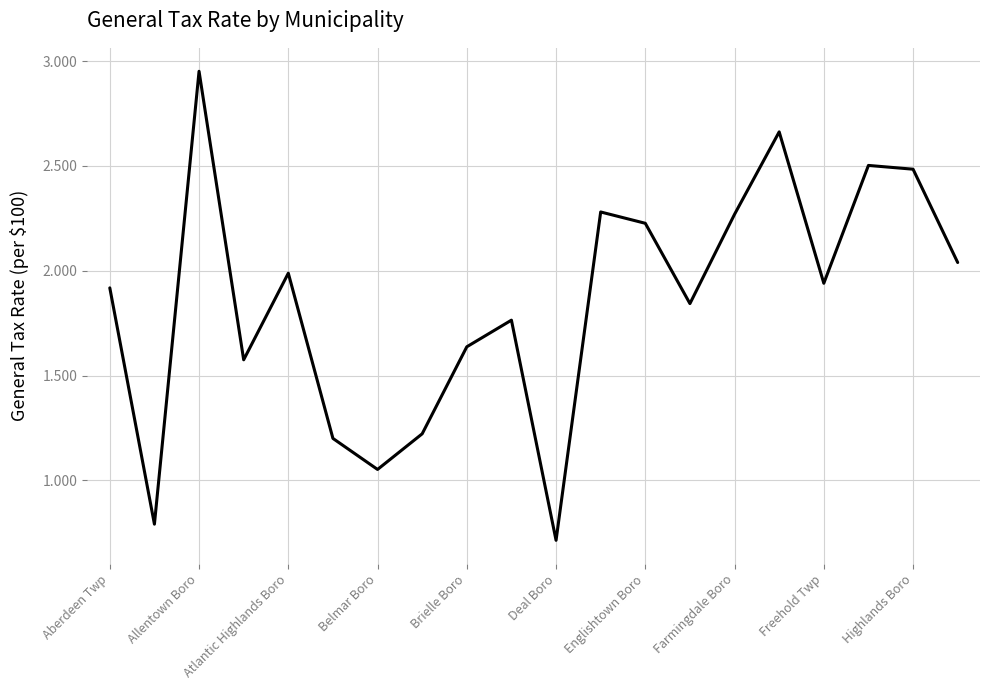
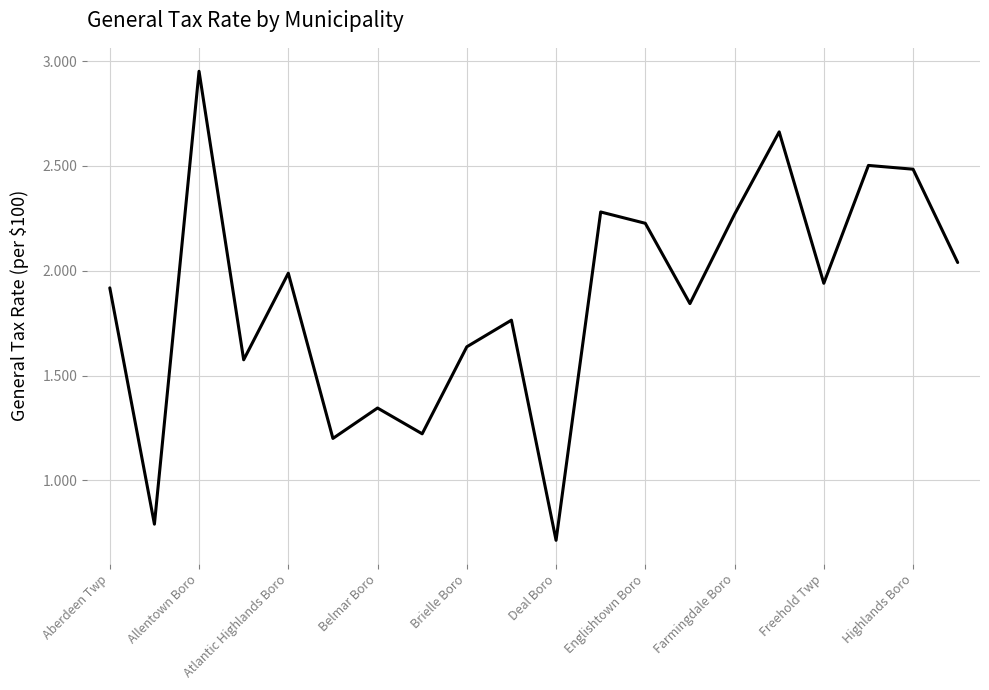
Belmar Boro: 1.05 -> 1.35
